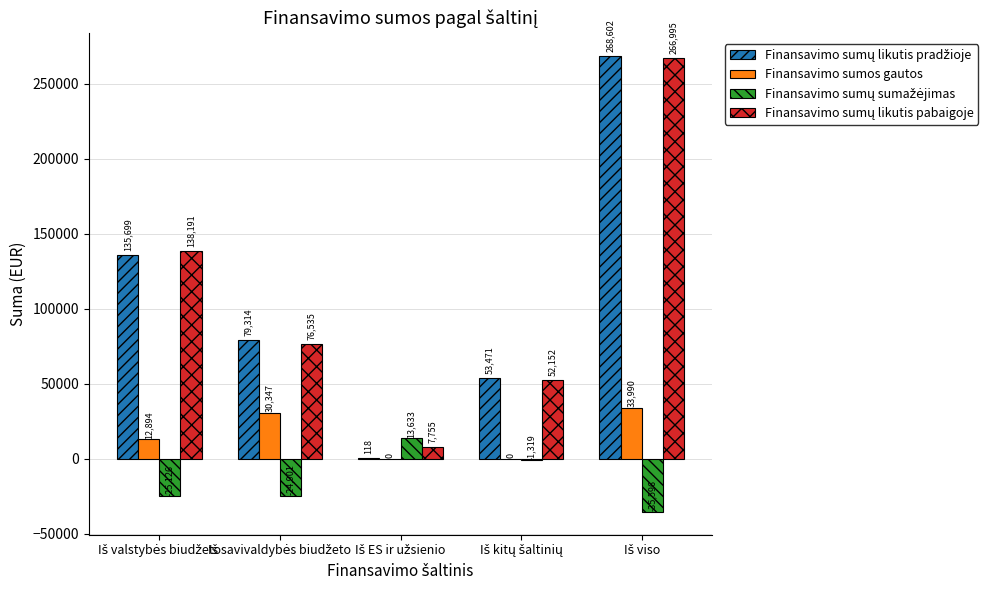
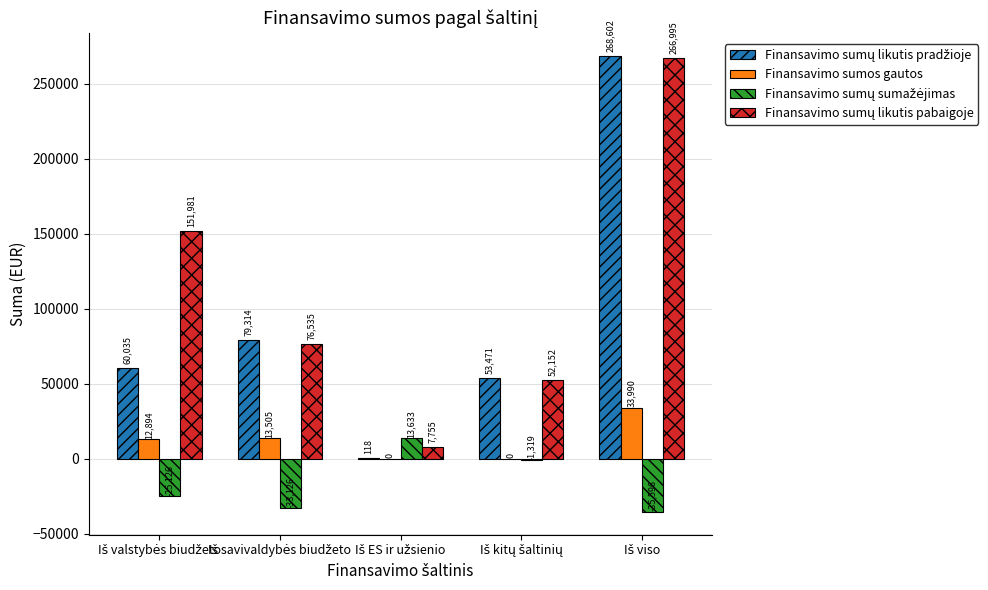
Finansavimo sumų likutis pradžioje, Iš valstybės biudžeto: 135,699 -> 60,035
Finansavimo sumų likutis pabaigoje, Iš valstybės biudžeto: 138,191 -> 151,981
Finansavimo sumos gautos, Iš savivaldybės biudžeto: 30,347 -> 13,505
Finansavimo sumų sumažėjimas, Iš savivaldybės biudžeto: -24,901 -> -33,126
